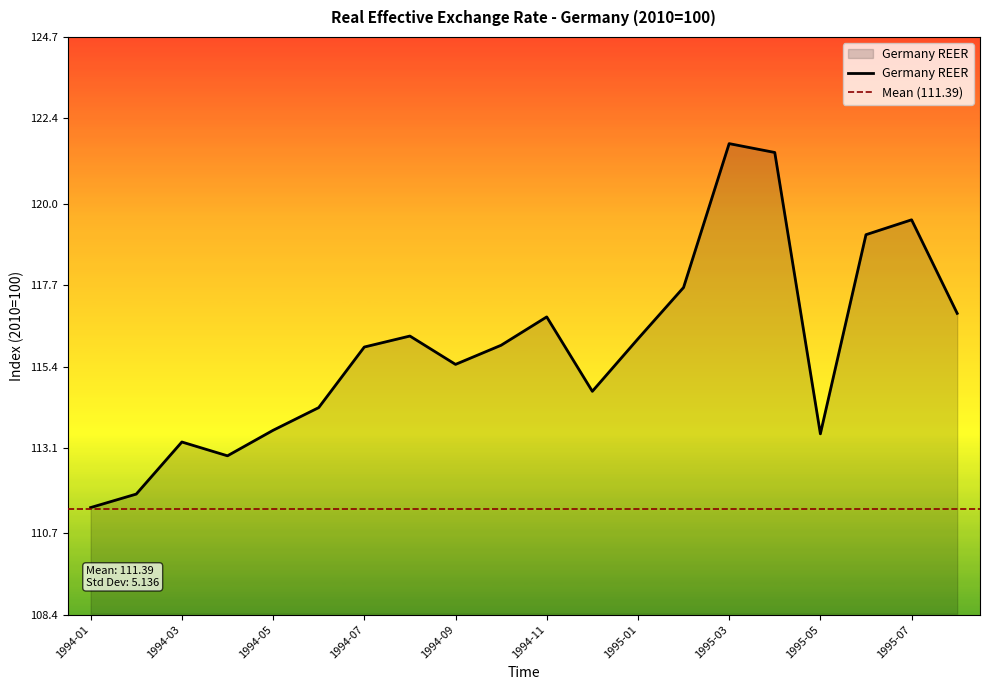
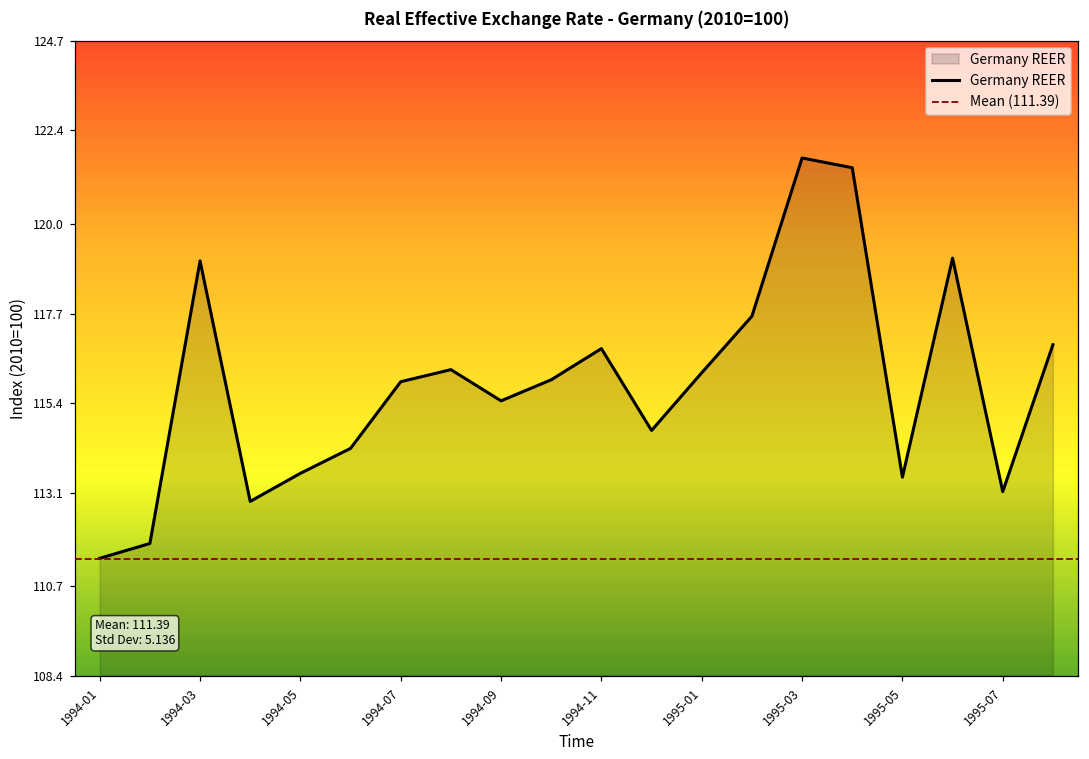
1994-03: 113.3 -> 119.1
1995-07: 119.5 -> 113.1
